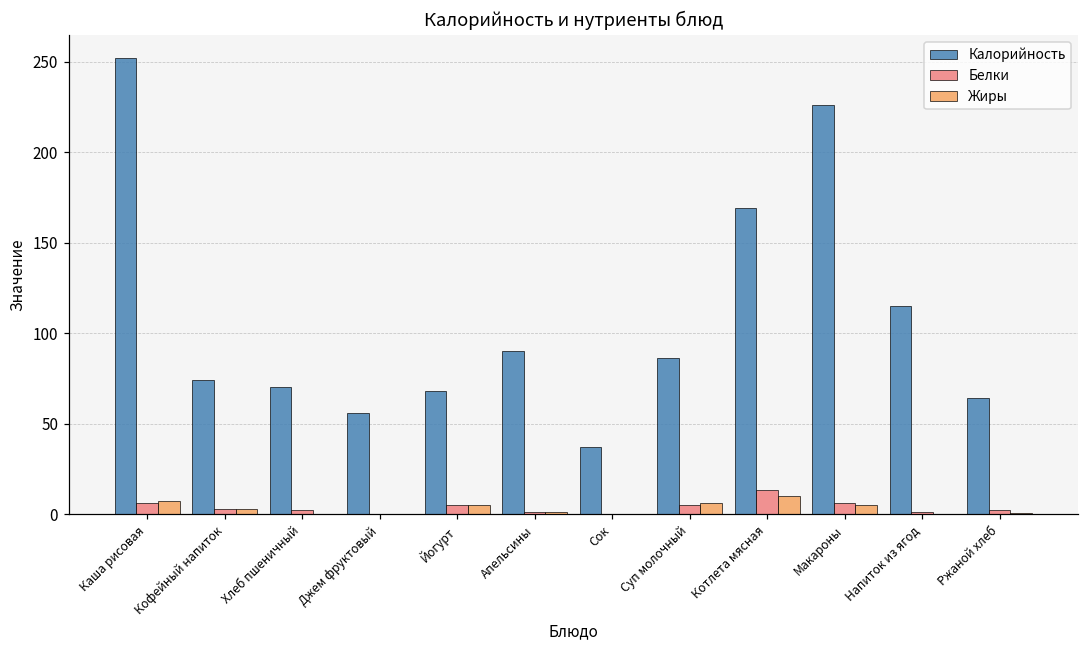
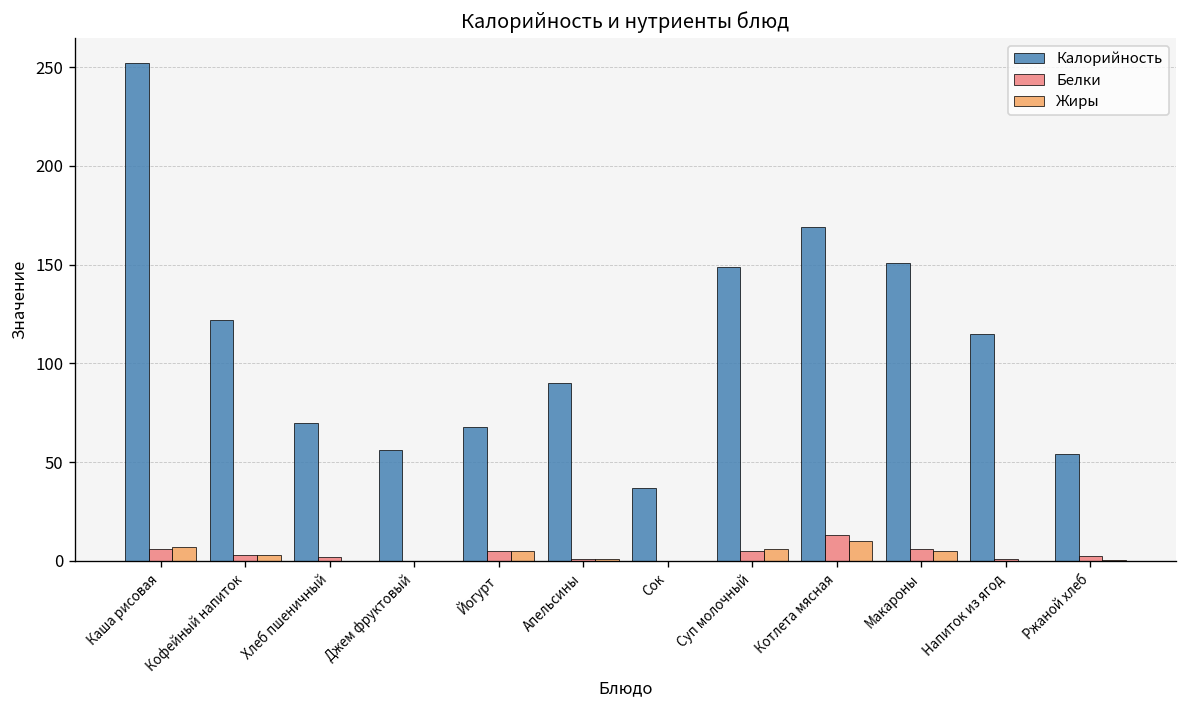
Калорийность, Кофейный напиток: 74 -> 122
Калорийность, Суп молочный: 86 -> 149
Калорийность, Макароны: 226 -> 151
Калорийность, Ржаной хлеб: 64 -> 54
